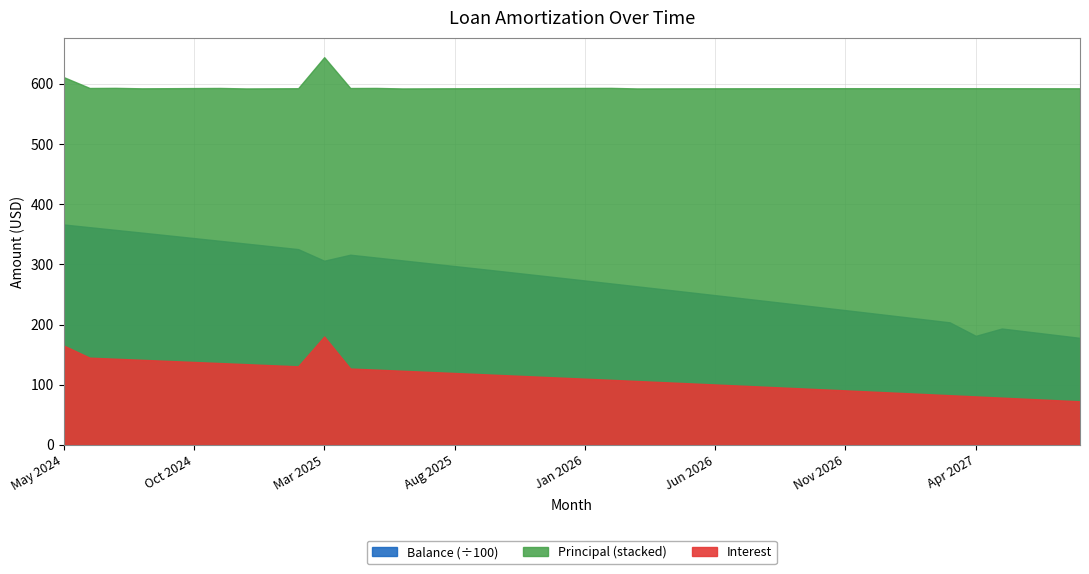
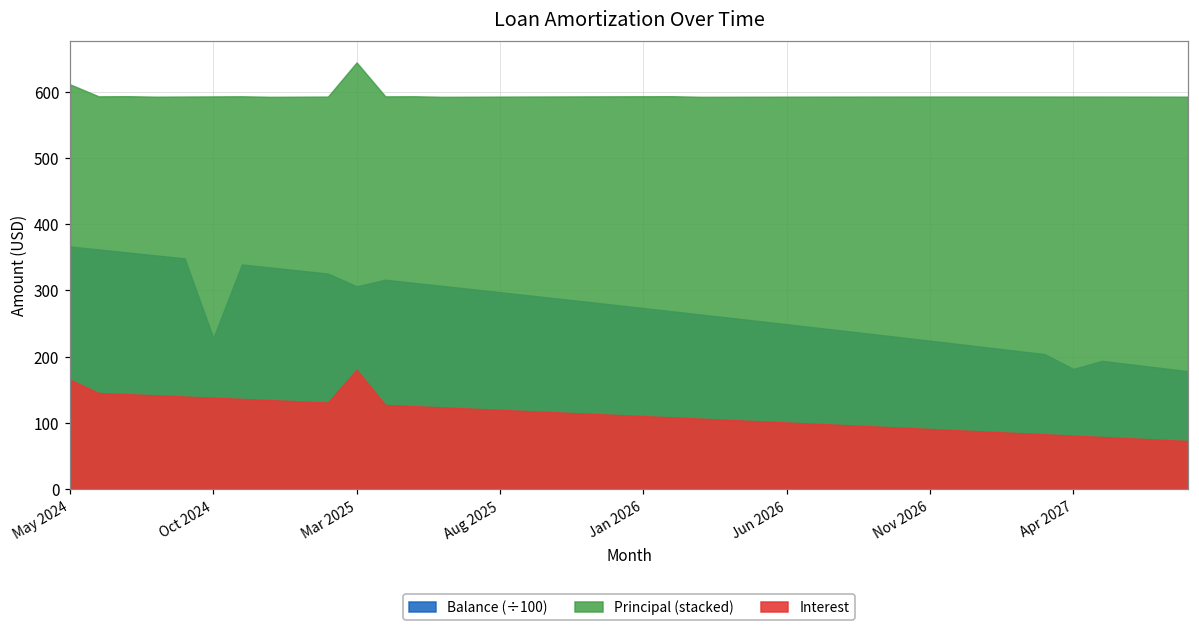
Balance (÷100), Oct 2024: 340 -> 230
